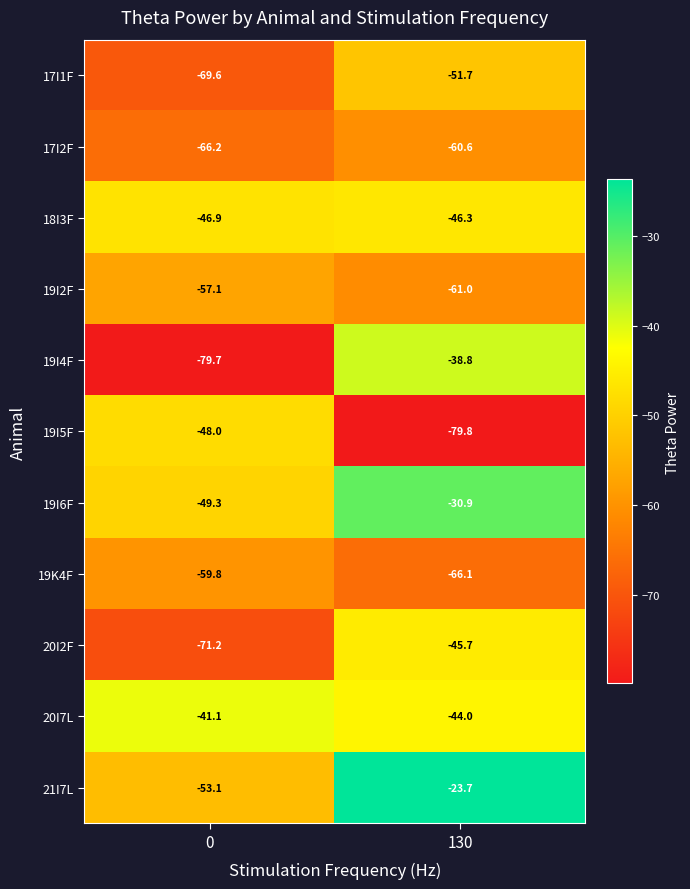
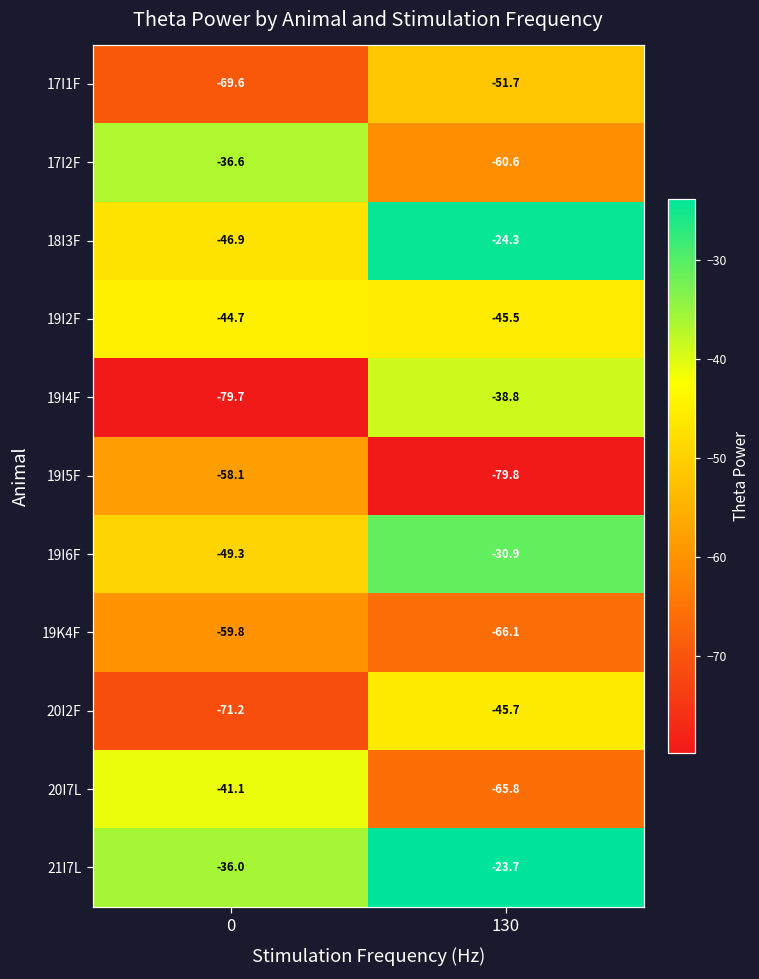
17I2F, 0: -66.2 -> -36.6
18I3F, 130: -46.3 -> -24.3
19I2F, 0: -57.1 -> -44.7
19I2F, 130: -61.0 -> -45.5
19I5F, 0: -48.0 -> -58.1
20I7L, 130: -44.0 -> -65.8
21I7L, 0: -53.1 -> -36.0
